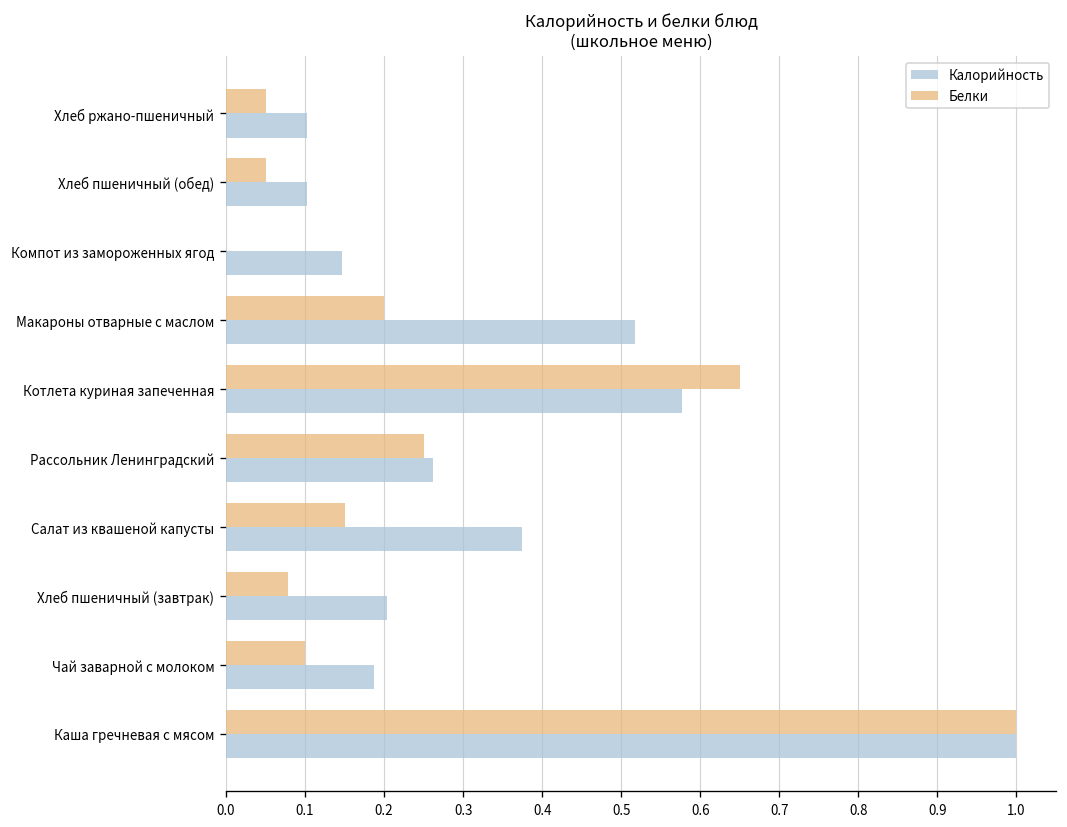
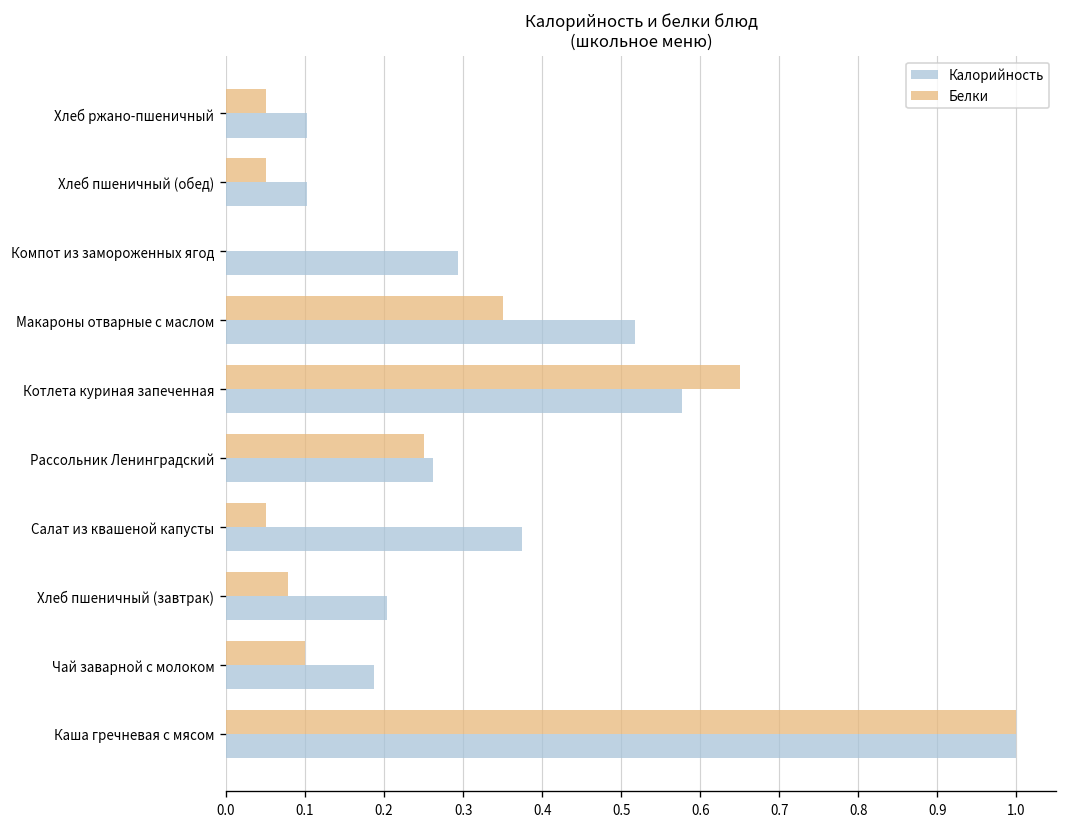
Калорийность, Компот из замороженных ягод: 0.15 -> 0.29
Белки, Макароны отварные с маслом: 0.20 -> 0.35
Белки, Салат из квашеной капусты: 0.15 -> 0.05
